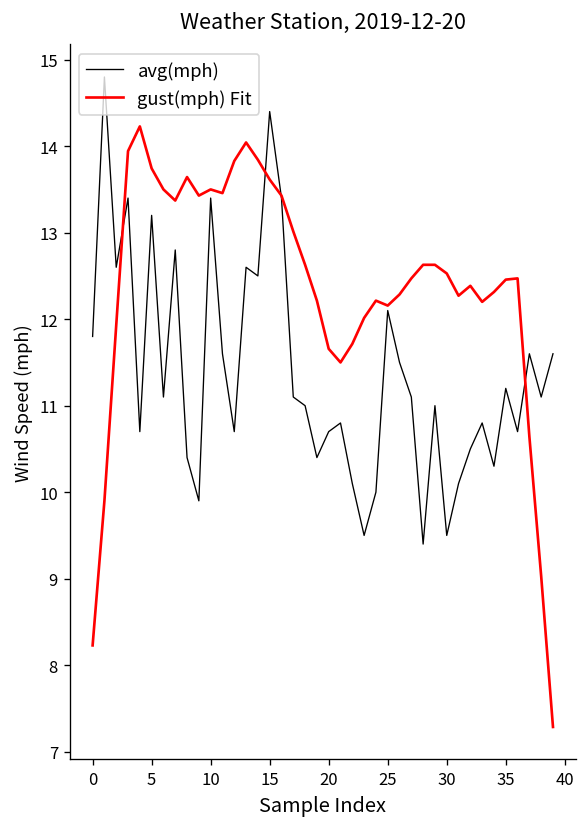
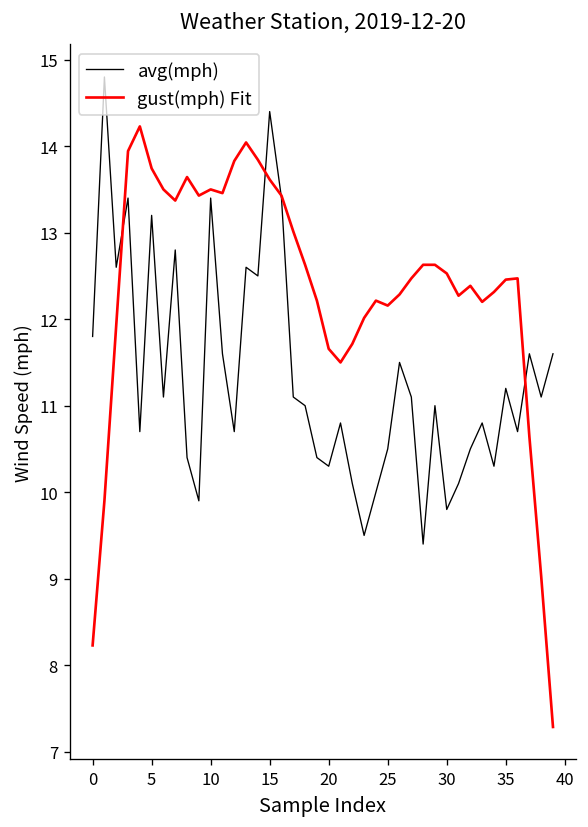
avg(mph), 20: 10.7 -> 10.3
avg(mph), 25: 12.1 -> 10.5
avg(mph), 30: 9.5 -> 9.8
